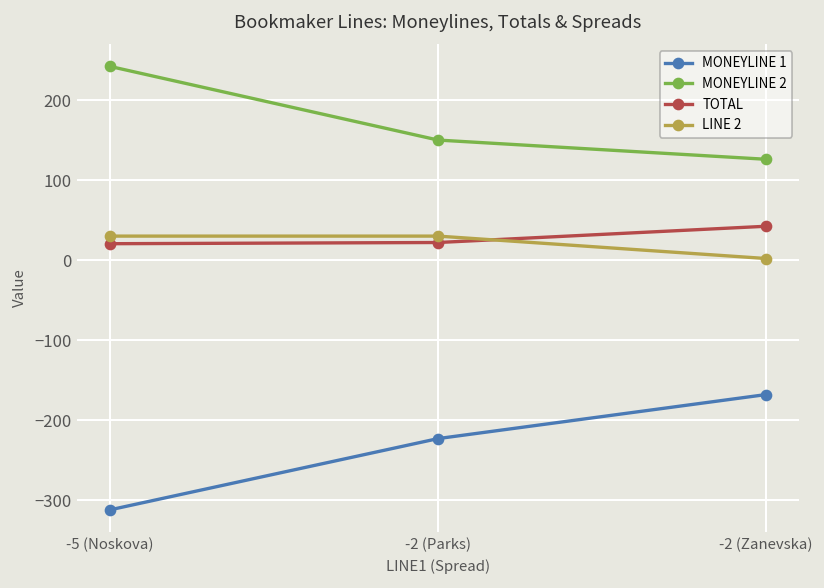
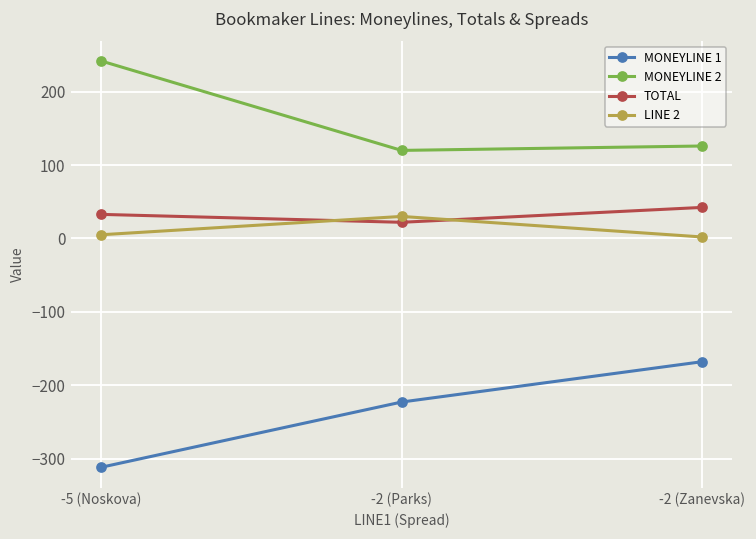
TOTAL, -5 (Noskova): 20 -> 30
LINE 2, -5 (Noskova): 30 -> 10
MONEYLINE 2, -2 (Parks): 150 -> 120
